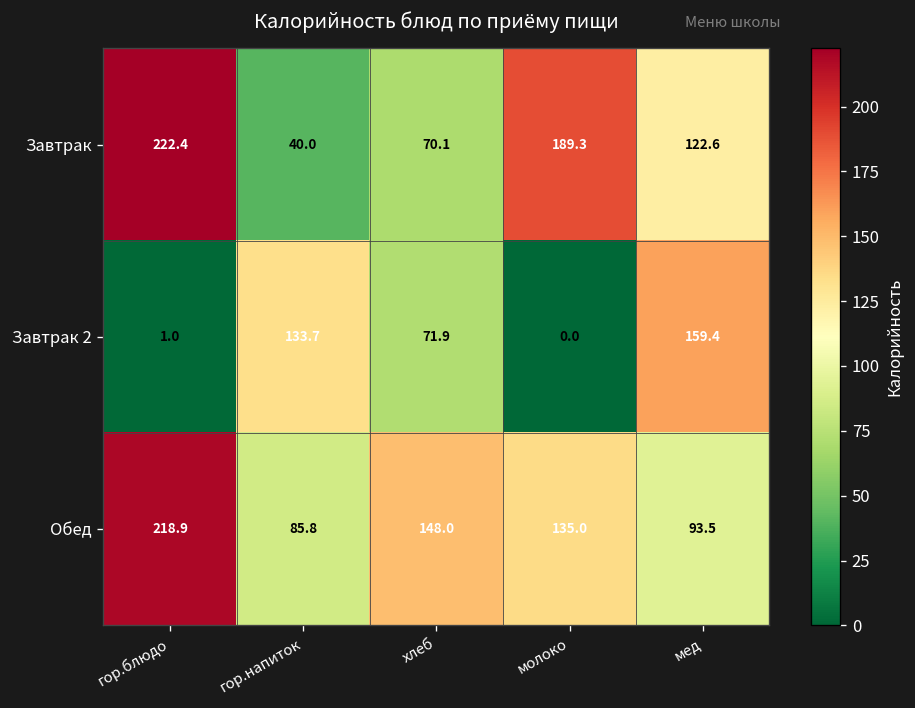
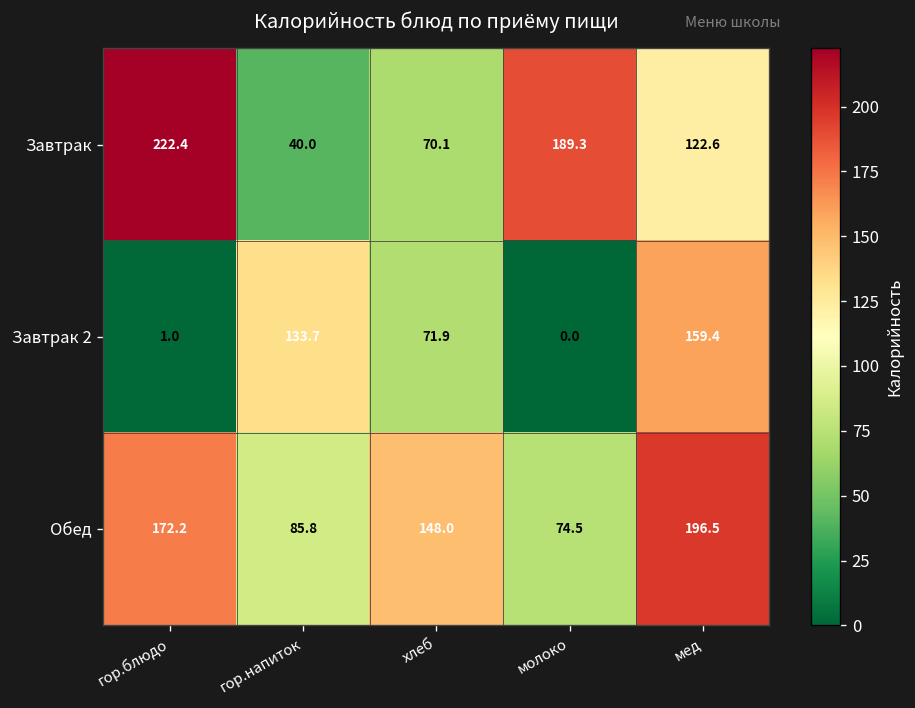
Обед, гор.блюдо: 218.9 -> 172.2
Обед, молоко: 135.0 -> 74.5
Обед, мед: 93.5 -> 196.5
